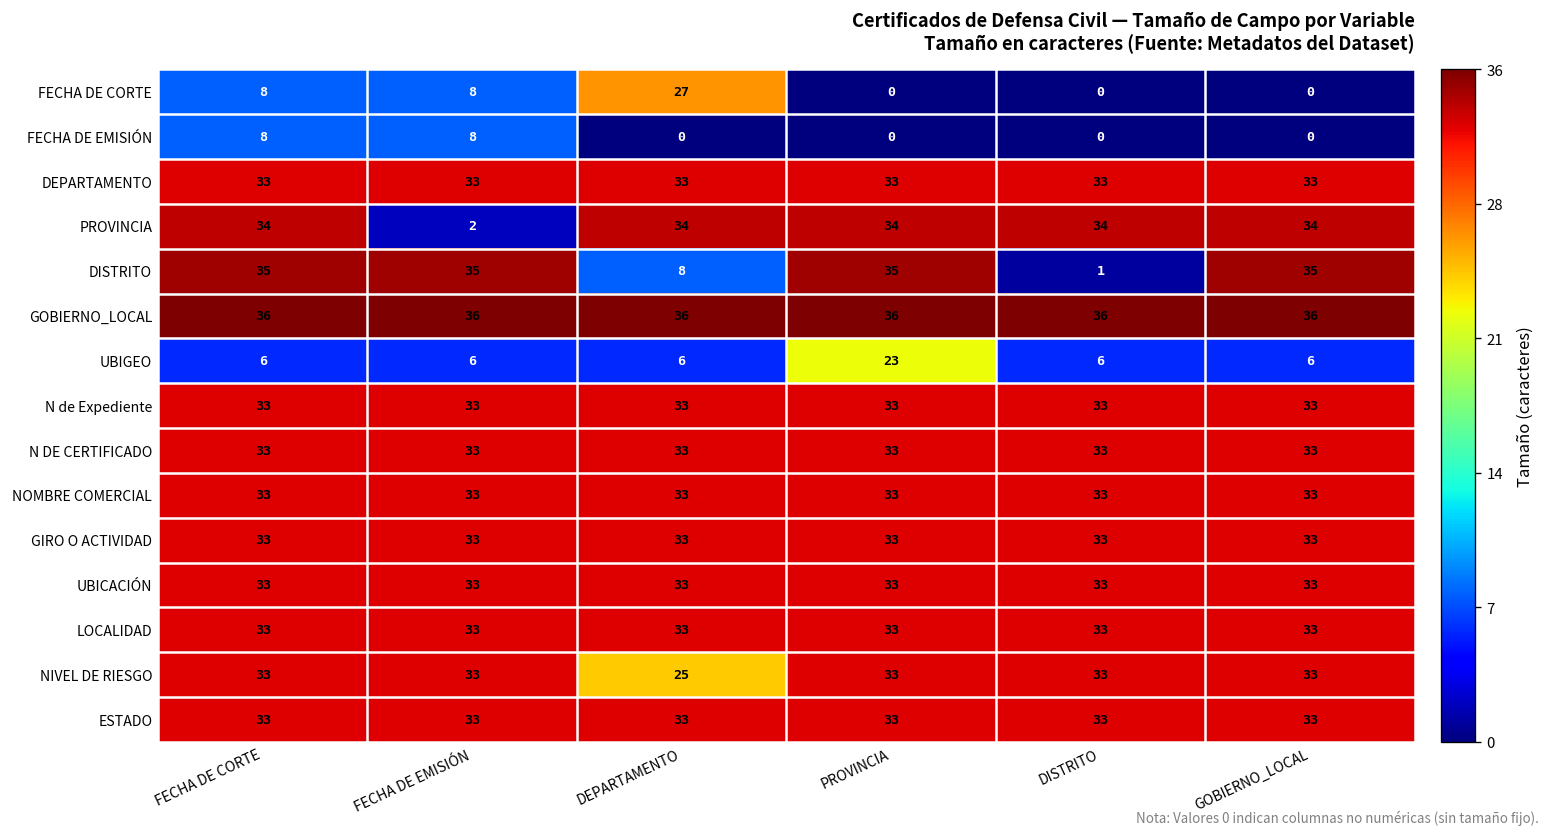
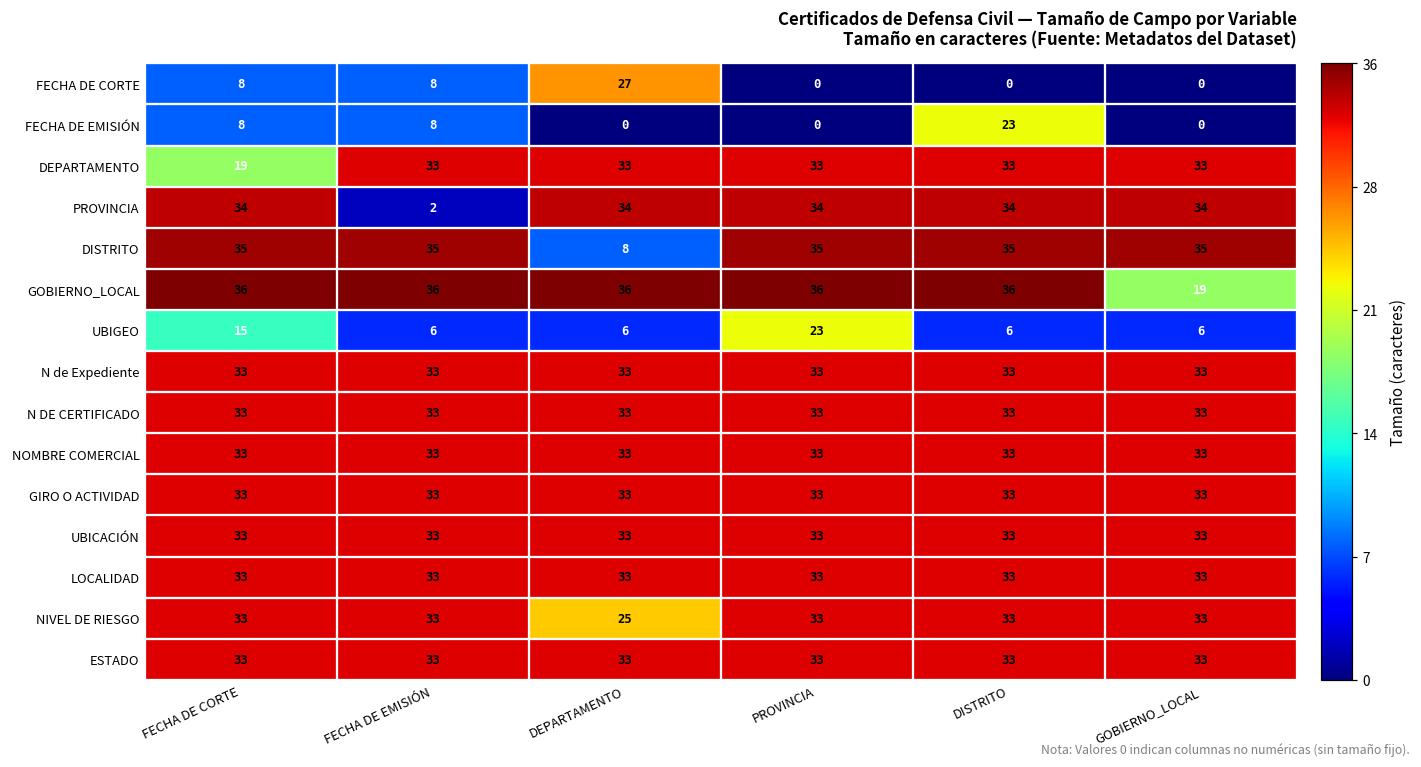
FECHA DE EMISIÓN, DISTRITO: 0 -> 23
DEPARTAMENTO, FECHA DE CORTE: 33 -> 19
DISTRITO, DISTRITO: 1 -> 35
GOBIERNO_LOCAL, GOBIERNO_LOCAL: 36 -> 19
UBIGEO, FECHA DE CORTE: 6 -> 15
